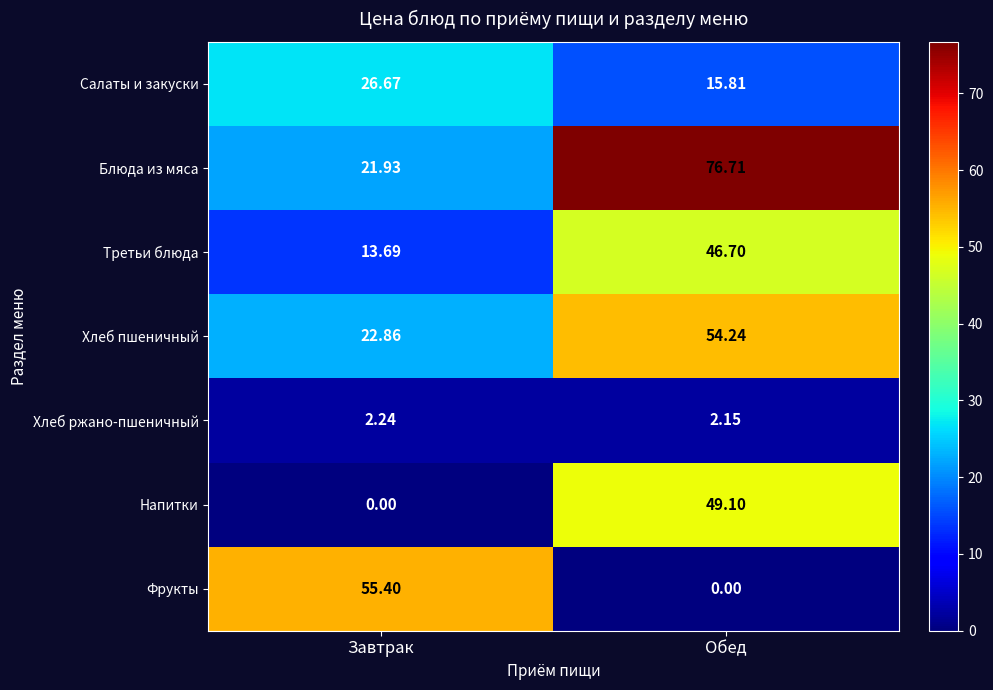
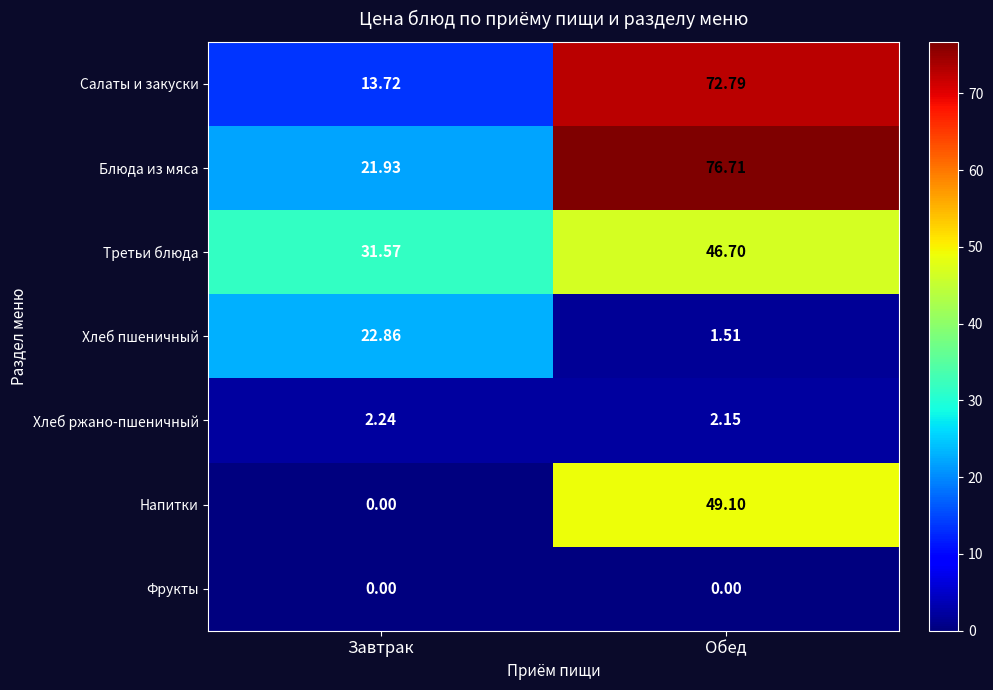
Салаты и закуски, Завтрак: 26.67 -> 13.72
Салаты и закуски, Обед: 15.81 -> 72.79
Третьи блюда, Завтрак: 13.69 -> 31.57
Хлеб пшеничный, Обед: 54.24 -> 1.51
Фрукты, Завтрак: 55.40 -> 0.00
